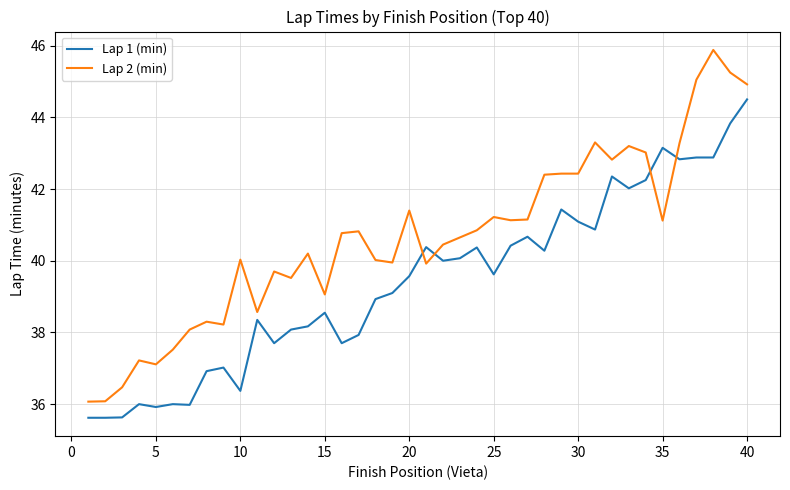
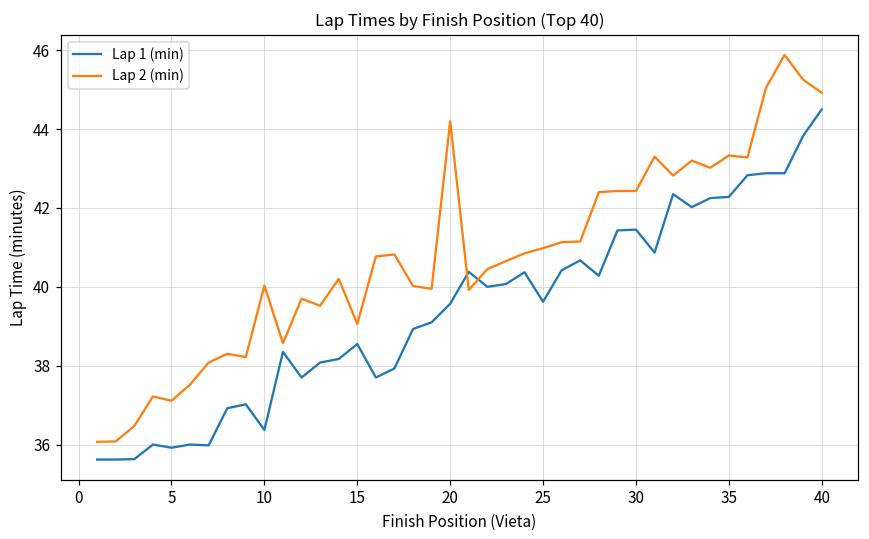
Lap 2 (min), 20: 41.4 -> 44.2
Lap 2 (min), 25: 41.2 -> 41.0
Lap 1 (min), 30: 41.1 -> 41.5
Lap 1 (min), 35: 43.2 -> 42.3
Lap 2 (min), 35: 41.1 -> 43.3
